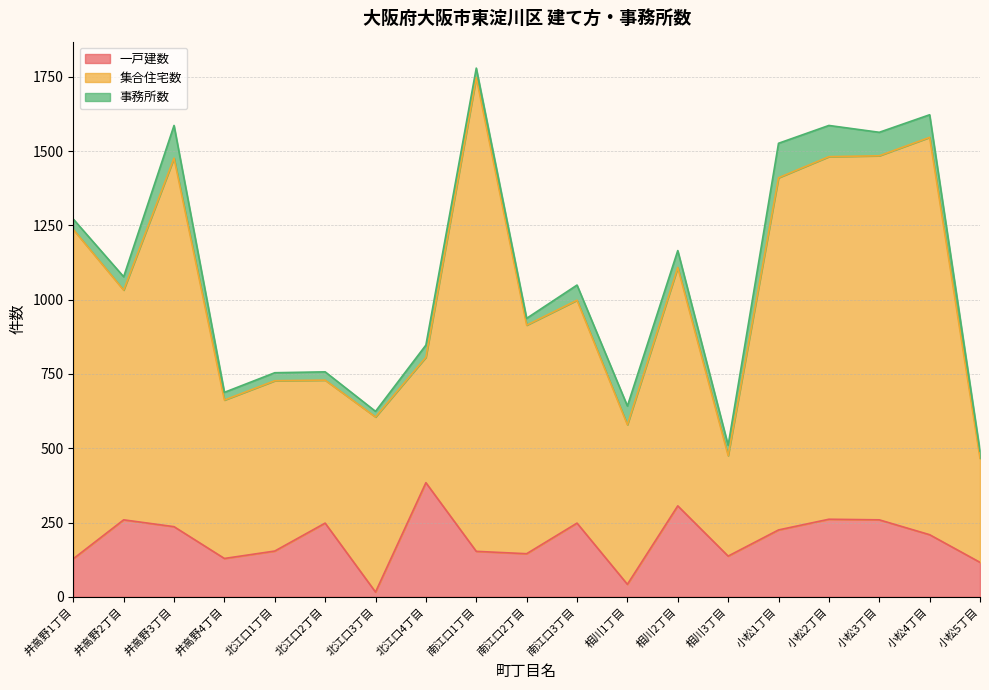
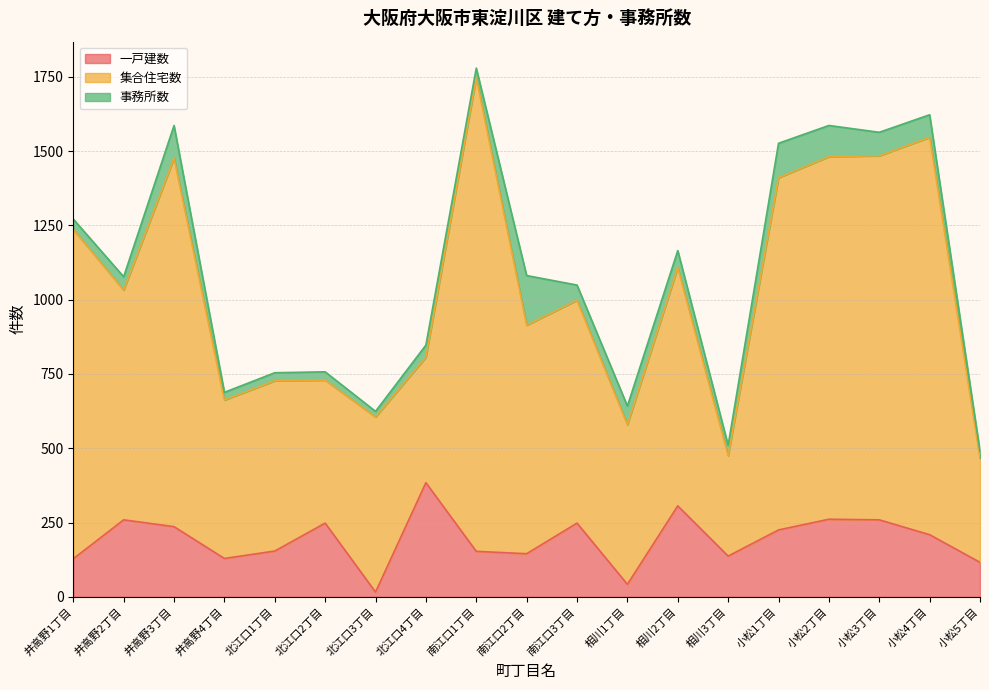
事務所数, 南江口2丁目: 20 -> 170
